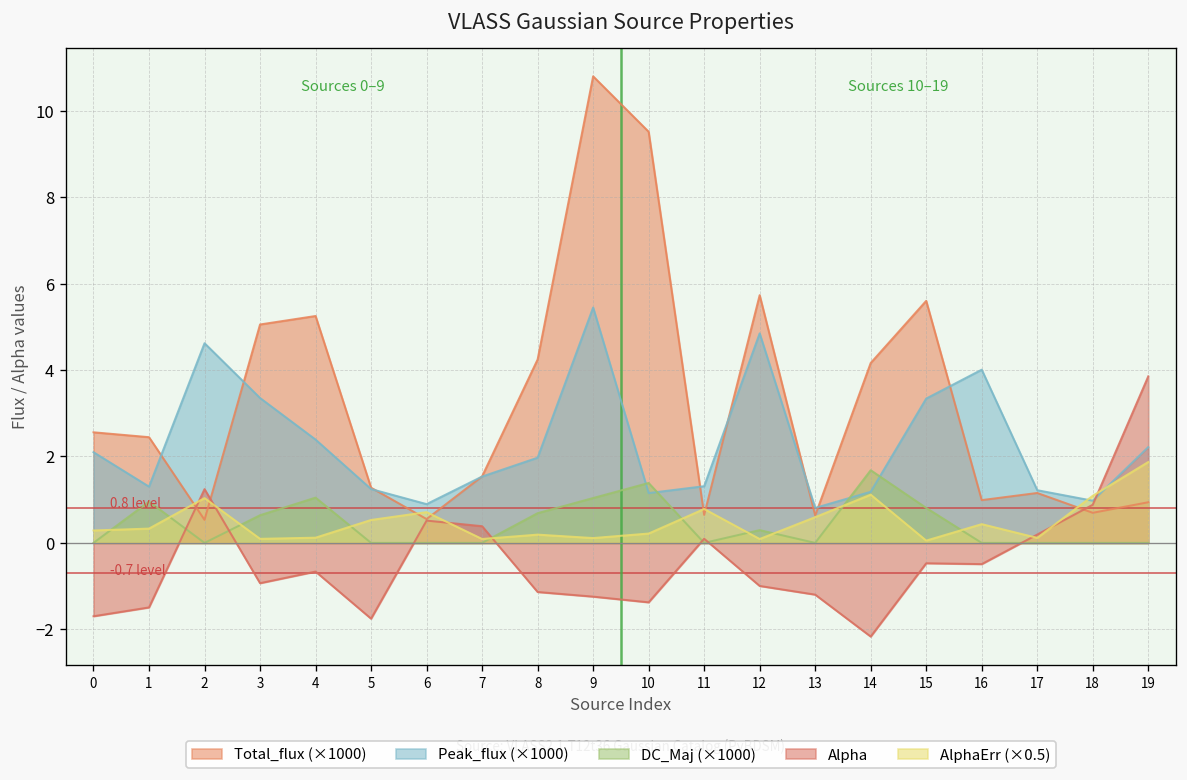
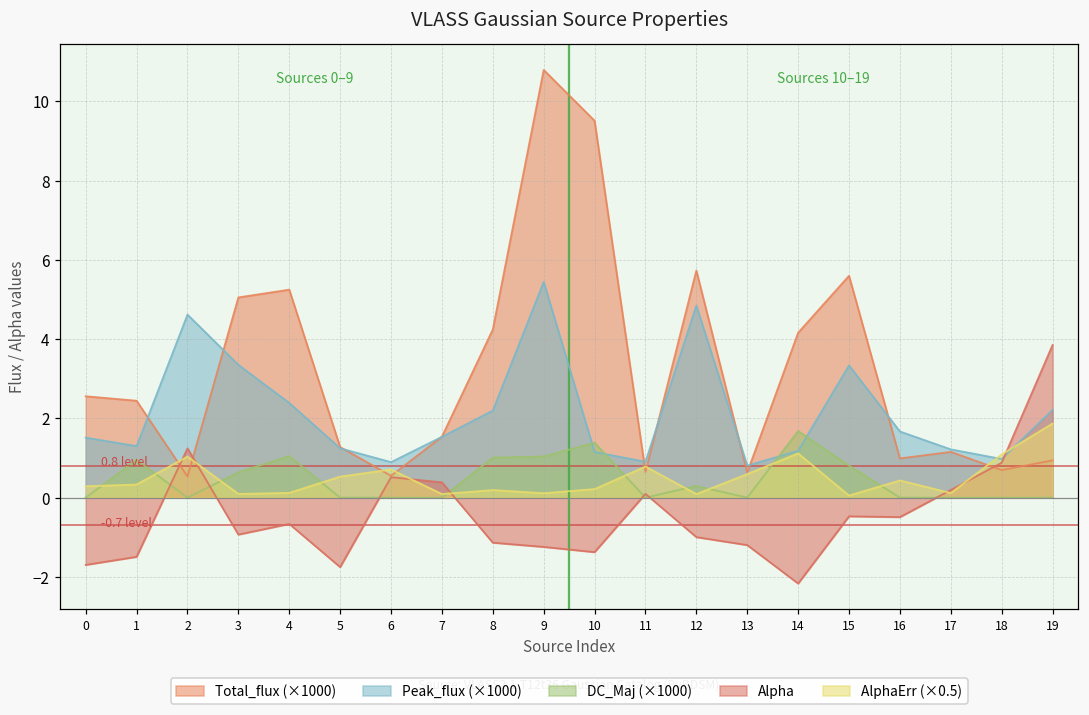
Peak_flux (×1000), 0: 2.1 -> 1.5
Peak_flux (×1000), 8: 2.0 -> 2.2
DC_Maj (×1000), 8: 0.7 -> 1.0
Peak_flux (×1000), 11: 1.3 -> 0.9
Peak_flux (×1000), 16: 4.0 -> 1.7
